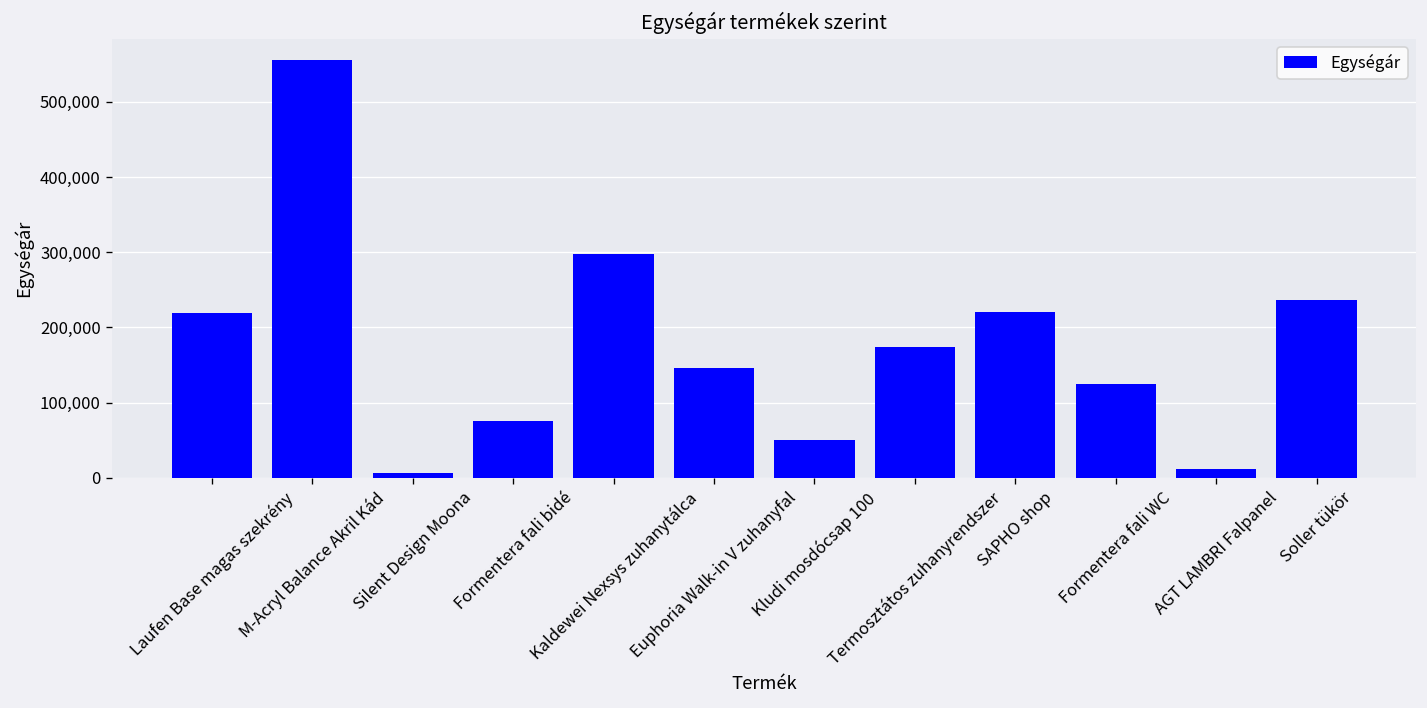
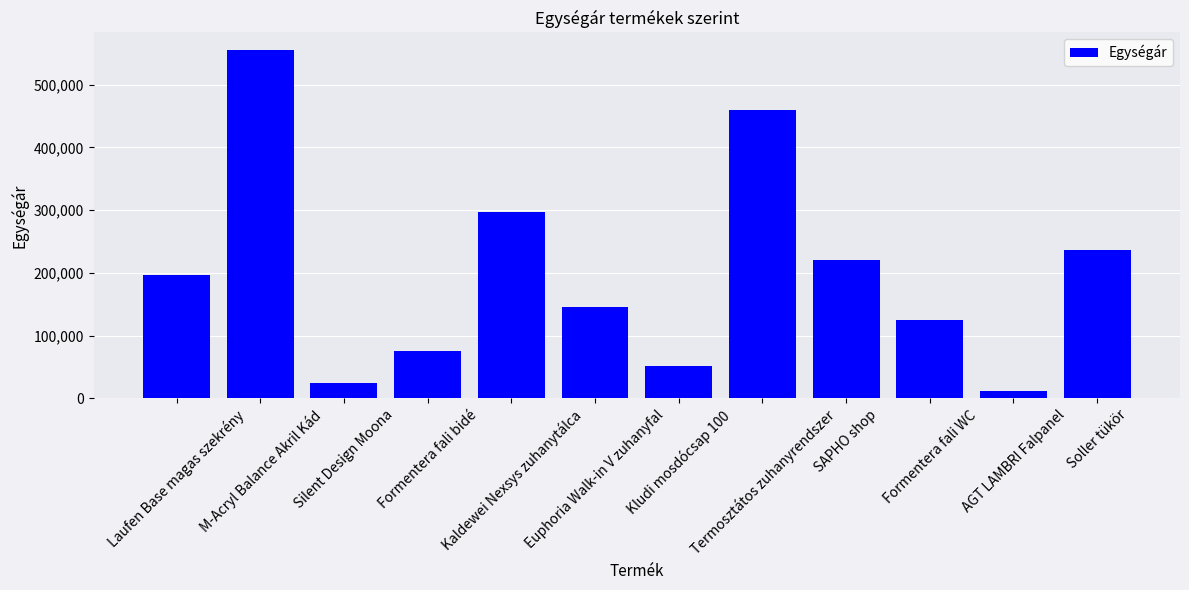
Laufen Base magas szekrény: 220,000 -> 200,000
Silent Design Moona: 10,000 -> 20,000
Termosztátos zuhanyrendszer: 170,000 -> 460,000
